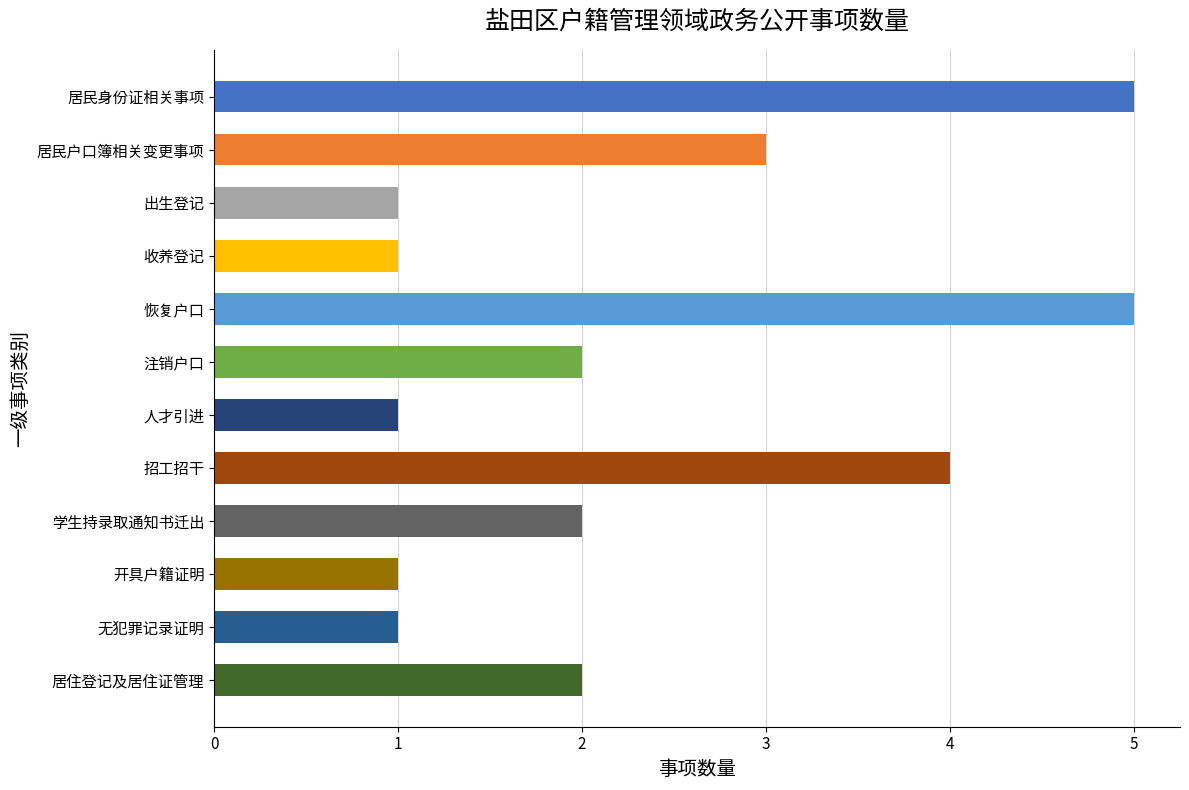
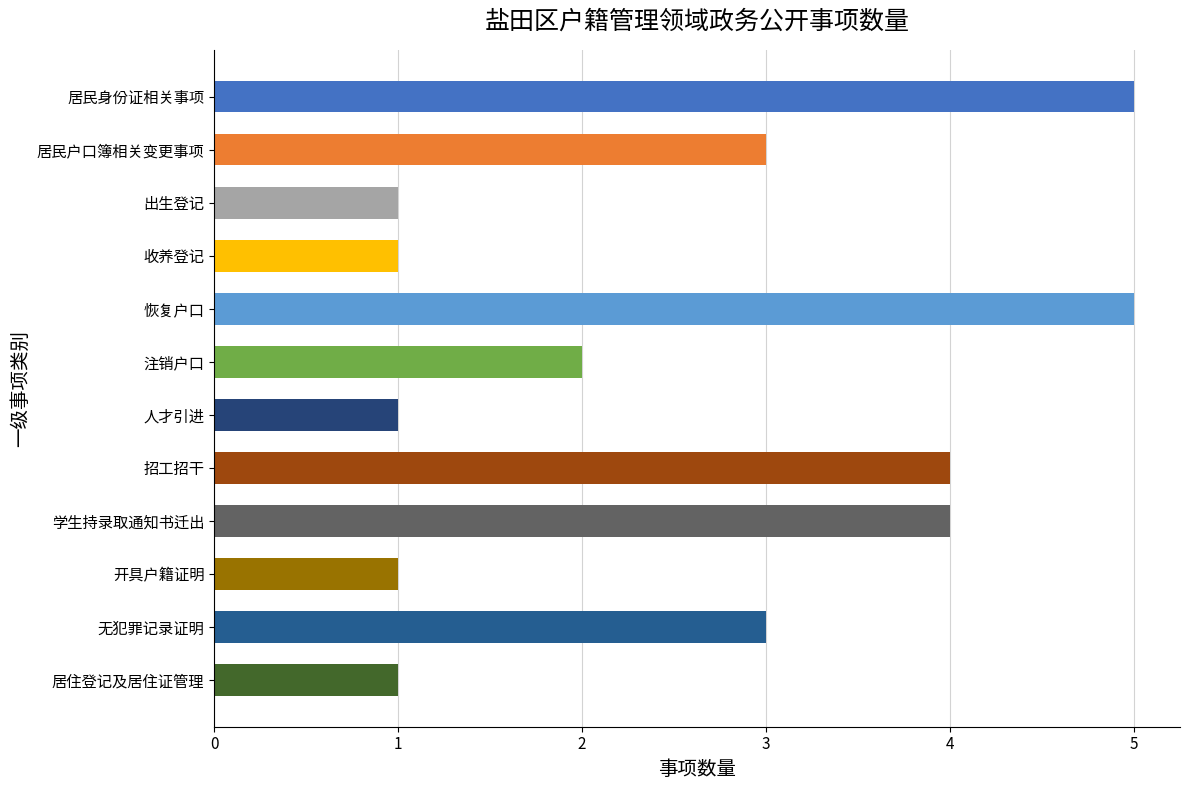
学生持录取通知书迁出: 2 -> 4
无犯罪记录证明: 1 -> 3
居住登记及居住证管理: 2 -> 1
